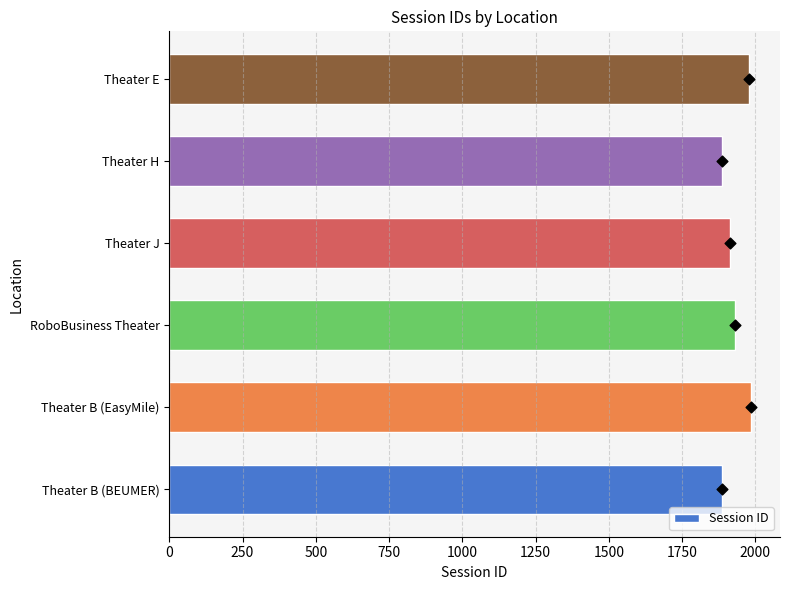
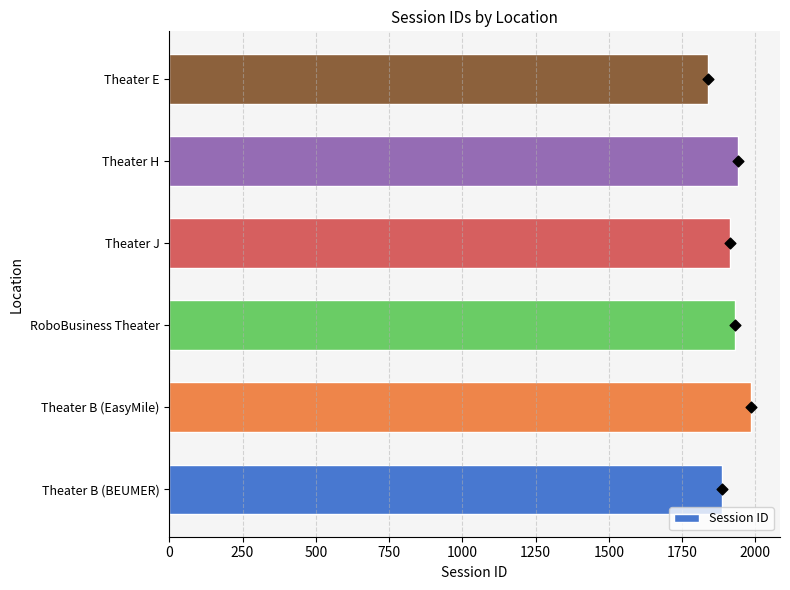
Session ID, Theater E: 1980 -> 1840
Session ID, Theater H: 1890 -> 1940
